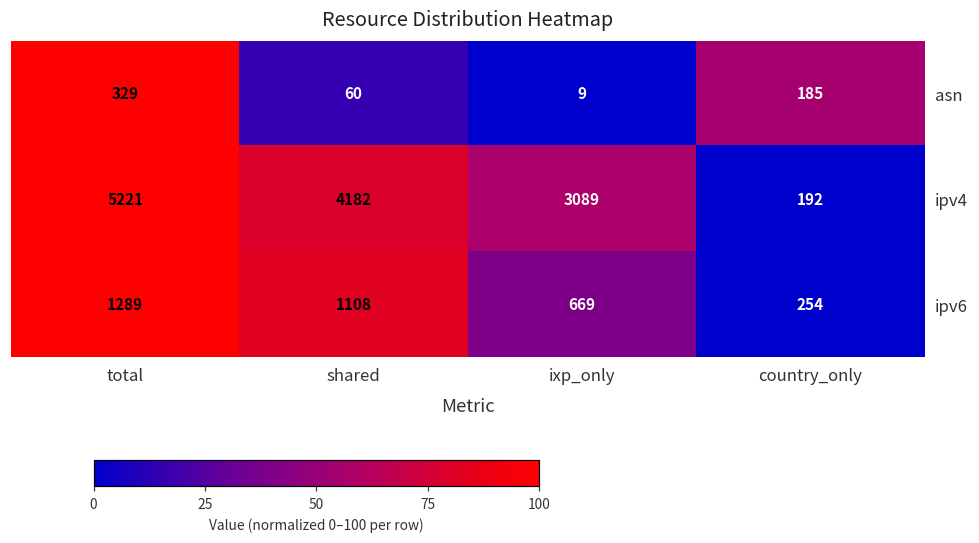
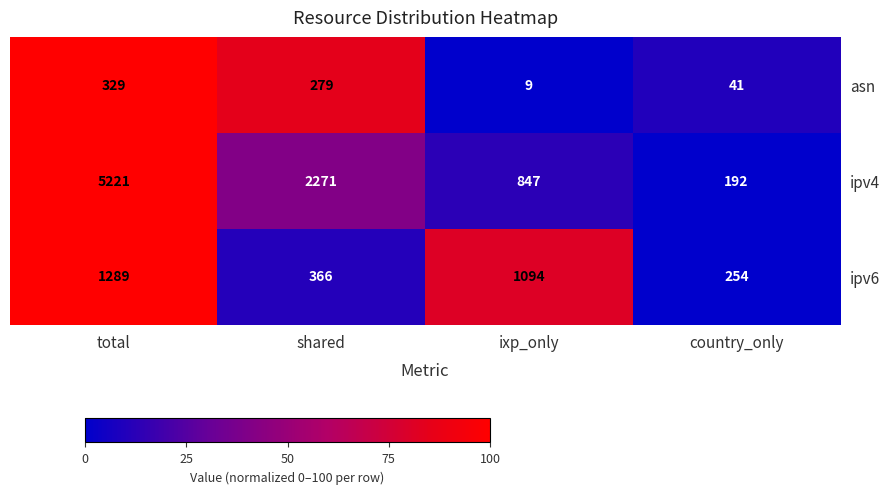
asn, shared: 60 -> 279
asn, country_only: 185 -> 41
ipv4, shared: 4182 -> 2271
ipv4, ixp_only: 3089 -> 847
ipv6, shared: 1108 -> 366
ipv6, ixp_only: 669 -> 1094
